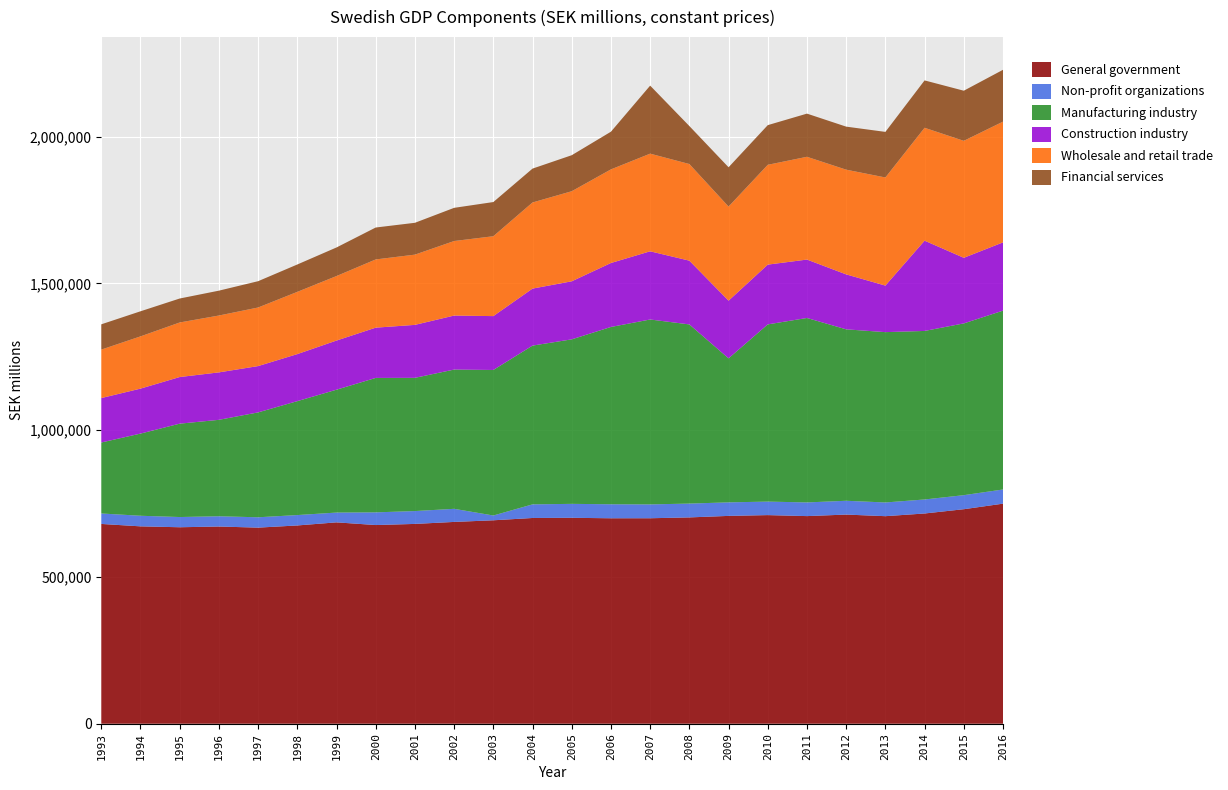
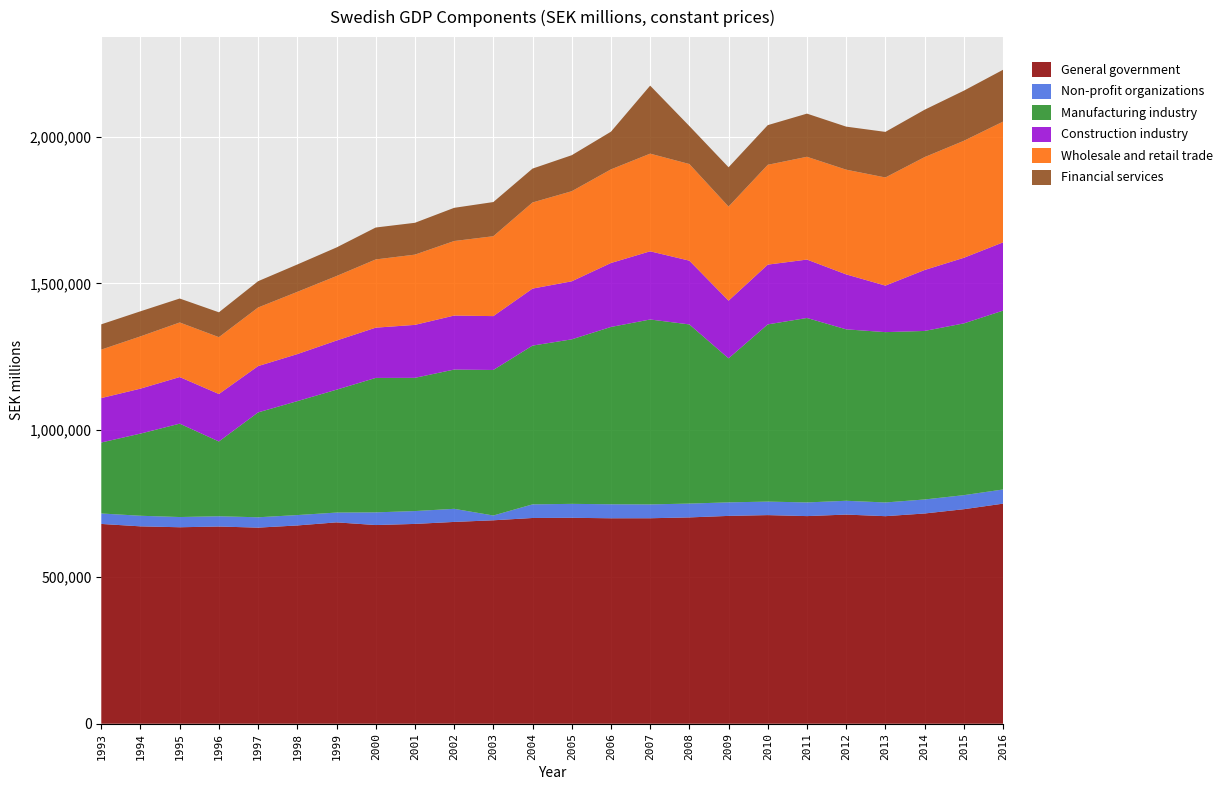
Manufacturing industry, 1996: 330,000 -> 250,000
Construction industry, 2014: 310,000 -> 210,000
